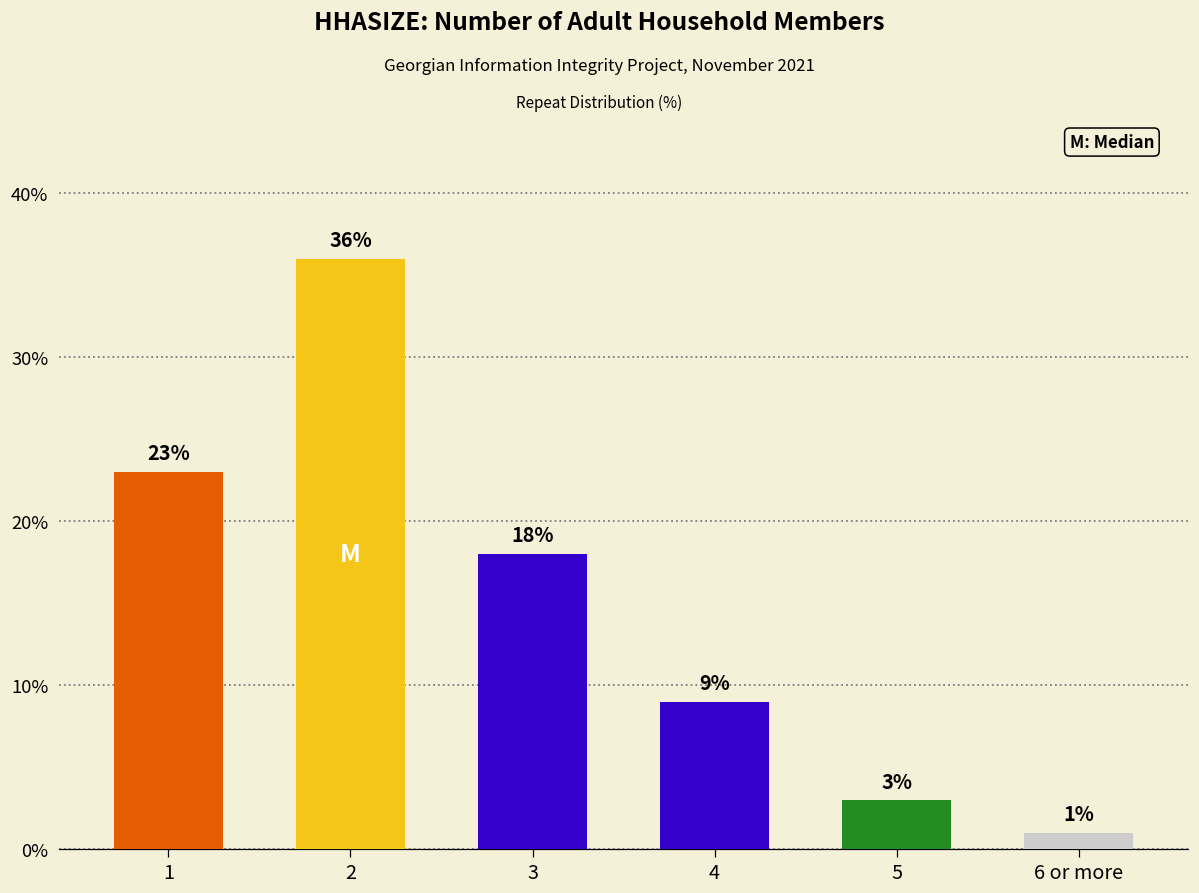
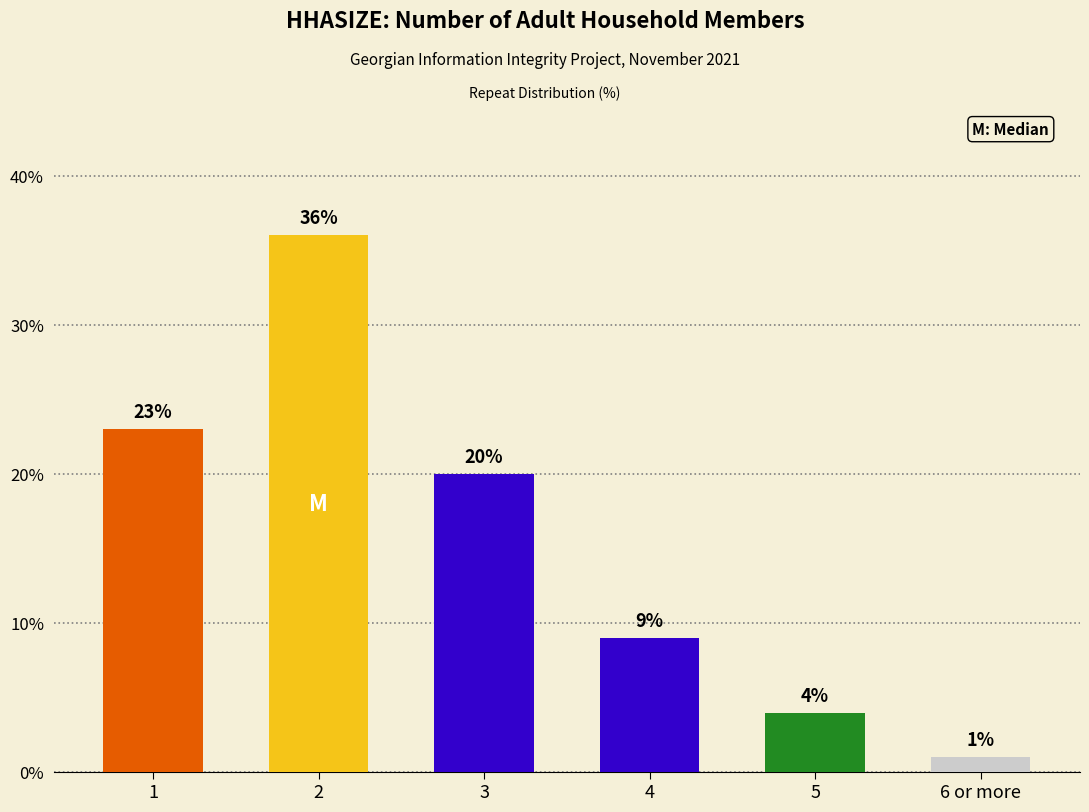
3: 18% -> 20%
5: 3% -> 4%
